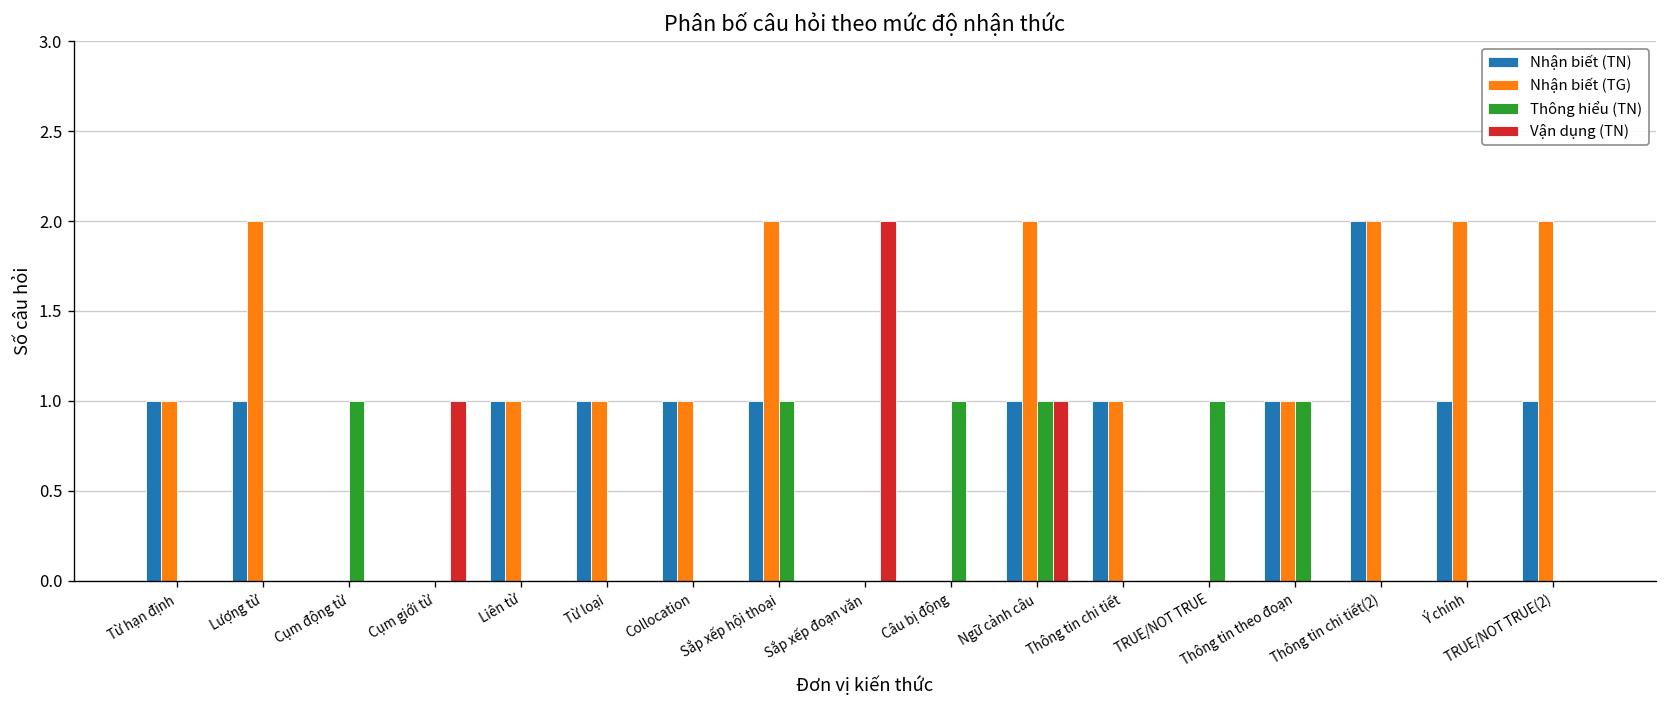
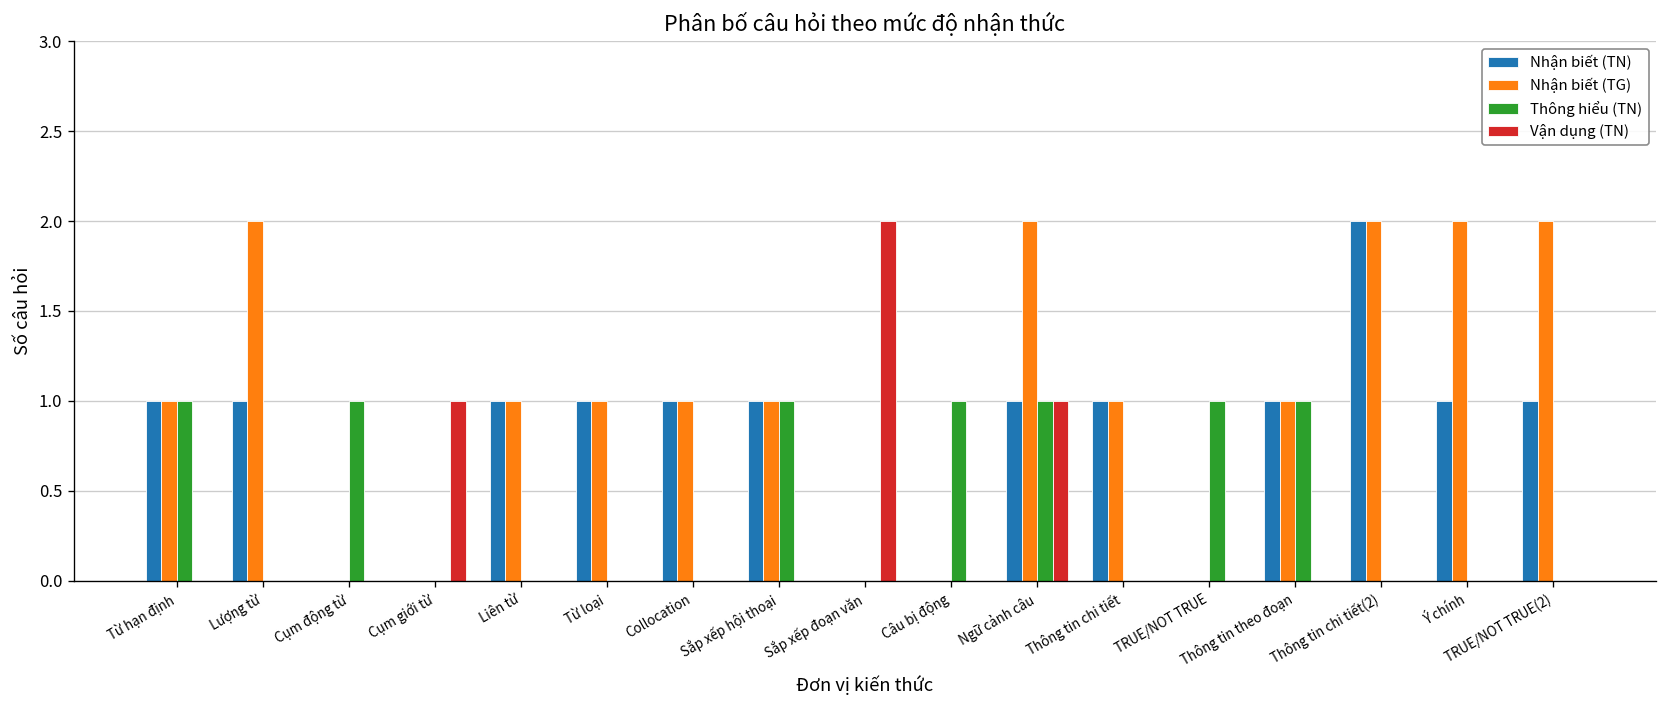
Thông hiểu (TN), Từ hạn định: 0 -> 1
Nhận biết (TG), Sắp xếp hội thoại: 2 -> 1
